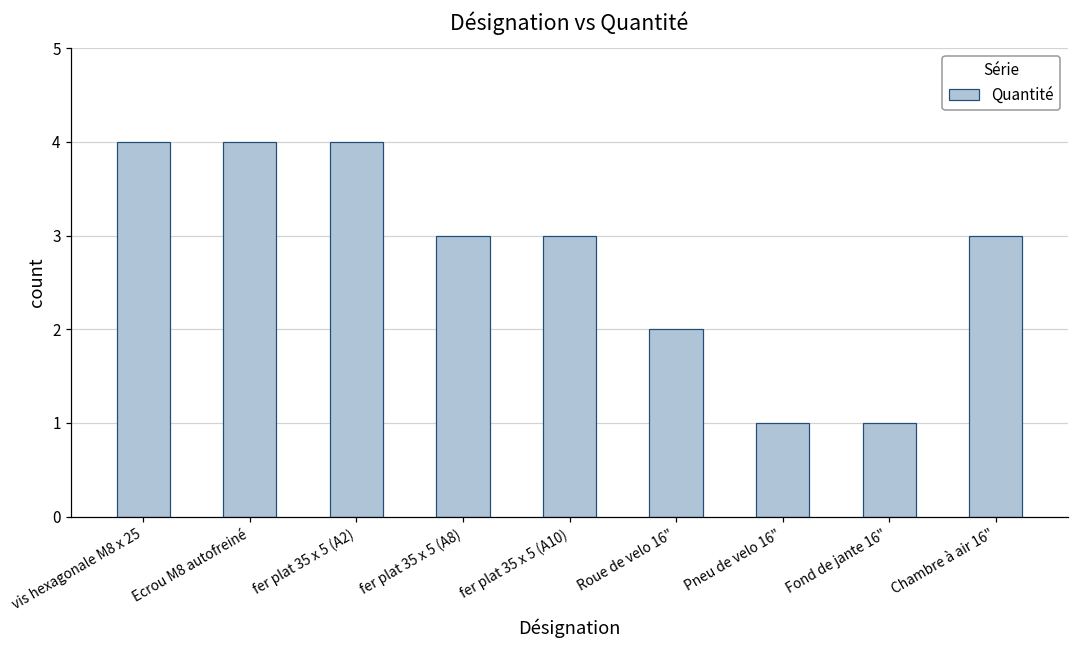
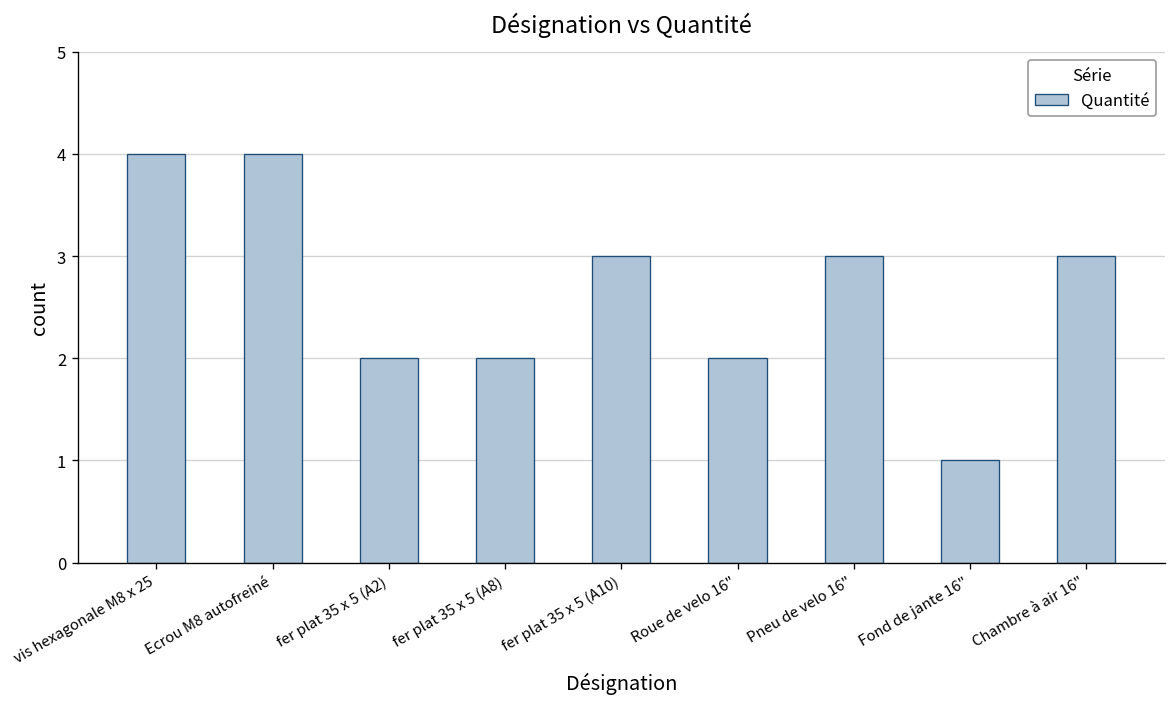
fer plat 35 x 5 (A2): 4 -> 2
fer plat 35 x 5 (A8): 3 -> 2
Pneu de velo 16": 1 -> 3
